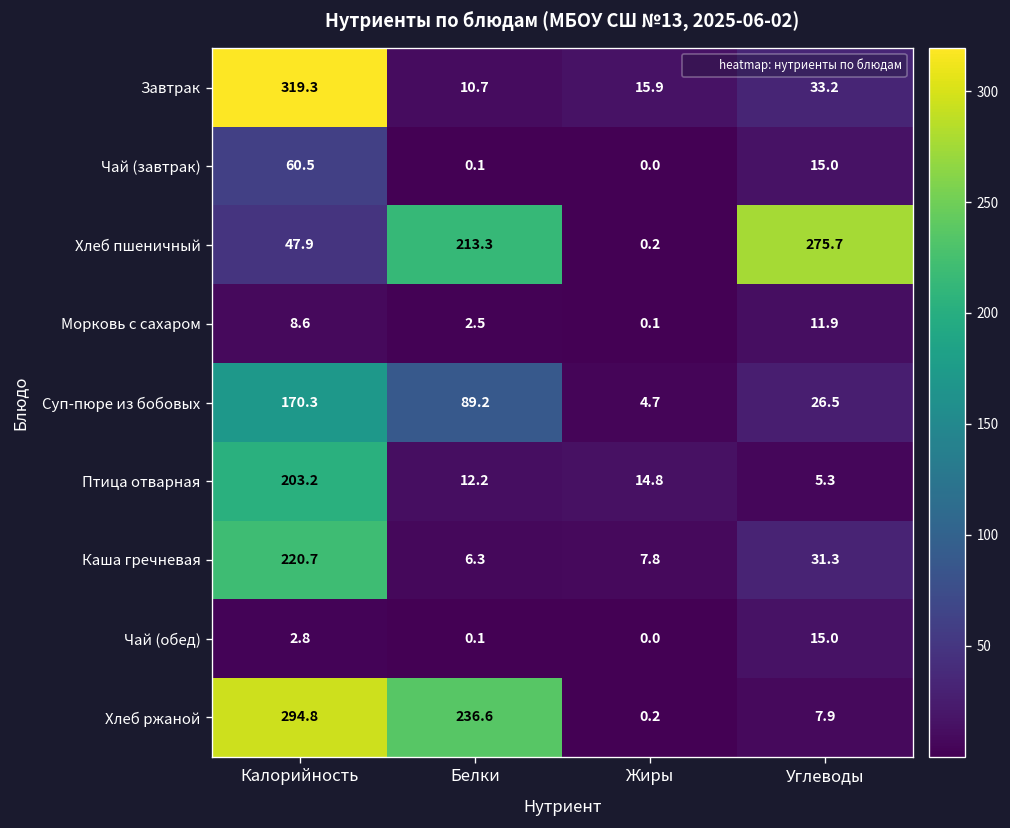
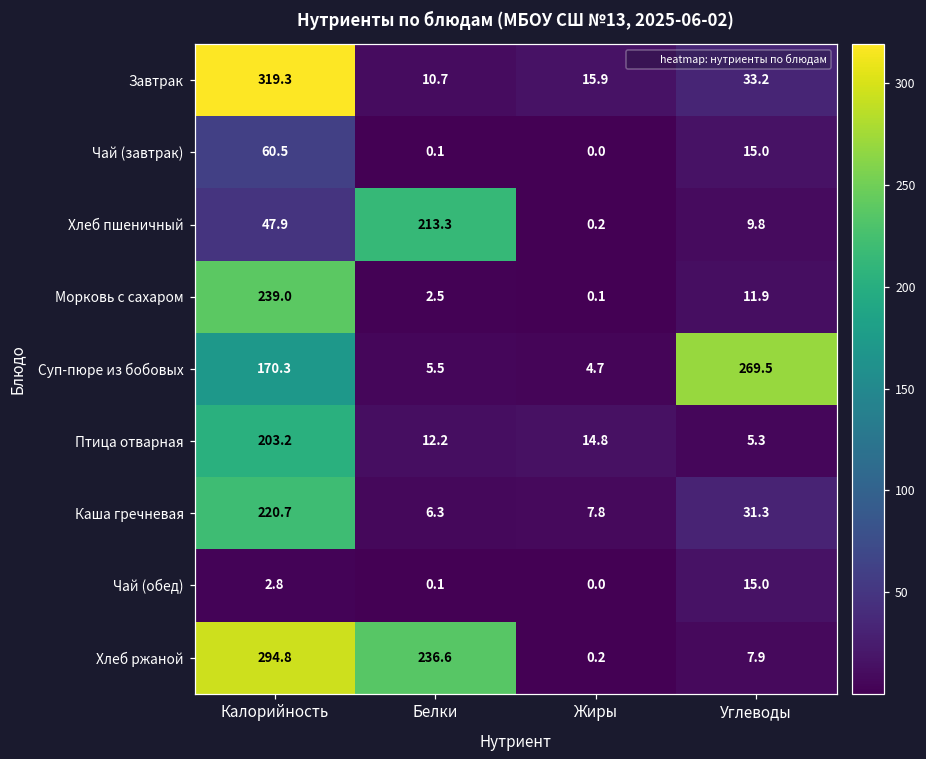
Хлеб пшеничный, Углеводы: 275.7 -> 9.8
Морковь с сахаром, Калорийность: 8.6 -> 239.0
Суп-пюре из бобовых, Белки: 89.2 -> 5.5
Суп-пюре из бобовых, Углеводы: 26.5 -> 269.5
